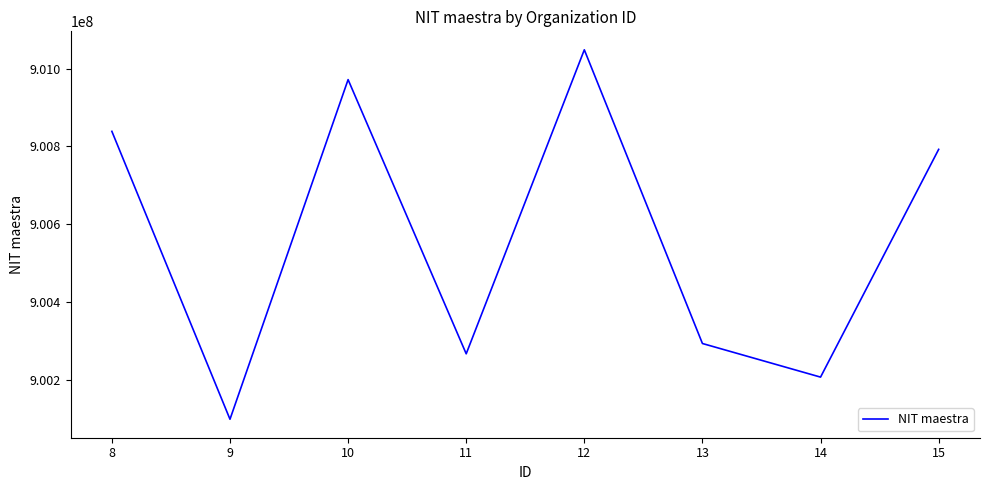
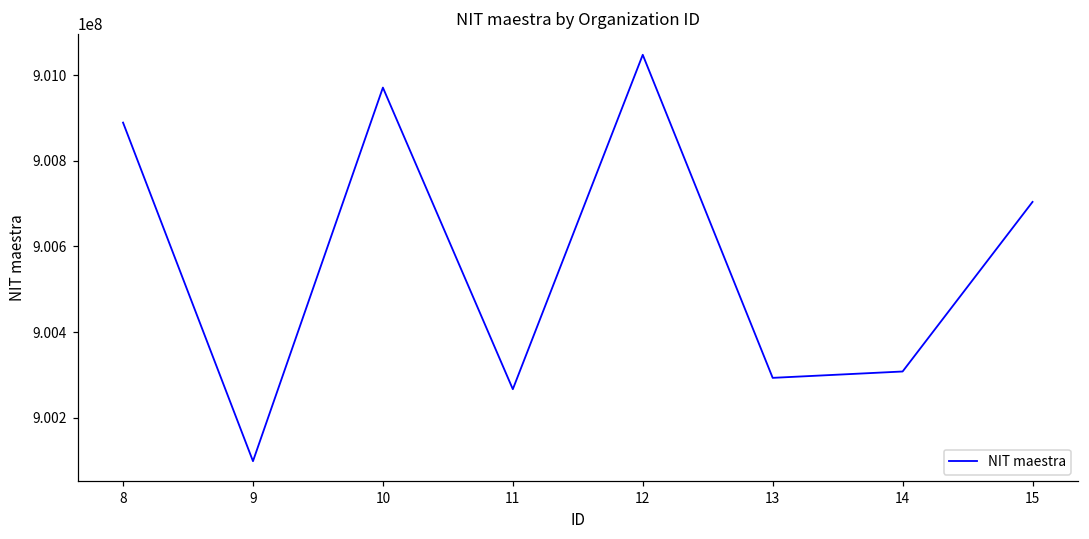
8: 900840000 -> 900890000
14: 900210000 -> 900310000
15: 900790000 -> 900700000
